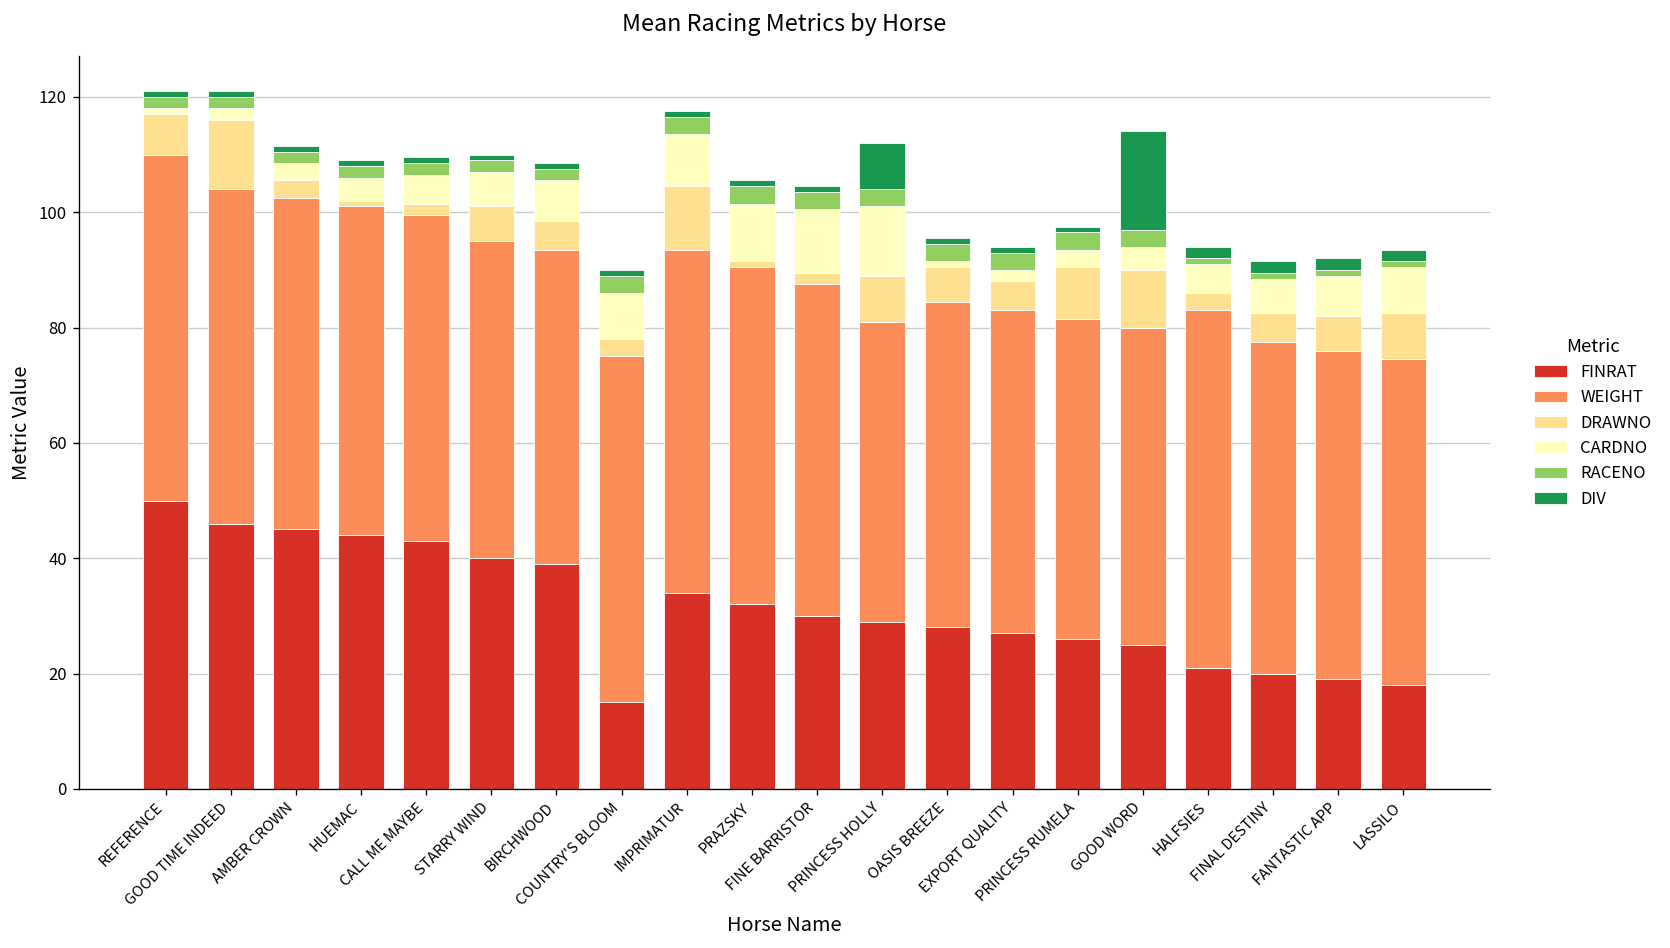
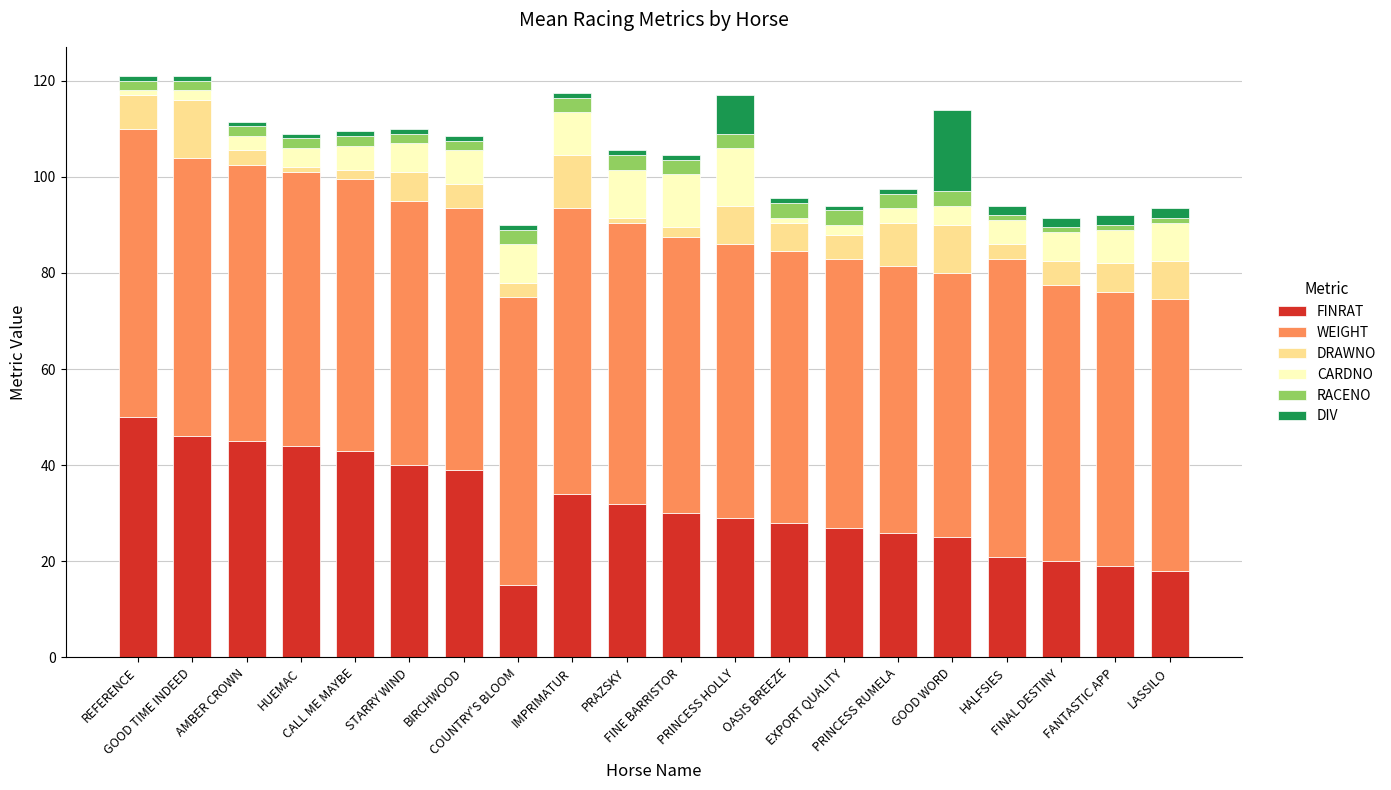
WEIGHT, PRINCESS HOLLY: 52 -> 57
